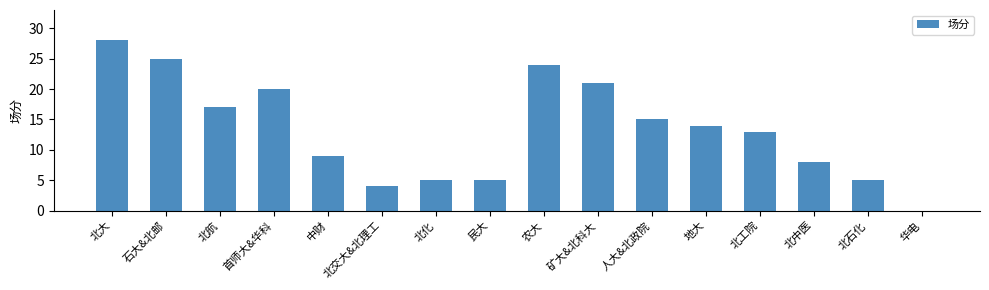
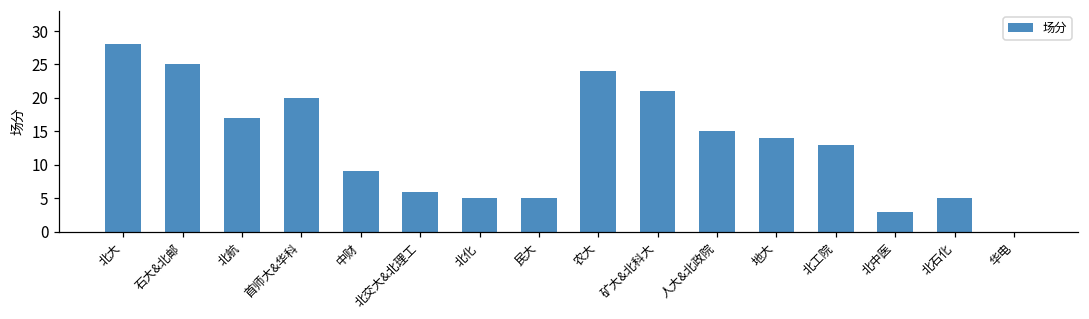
北交大&北理工: 4 -> 6
北中医: 8 -> 3
